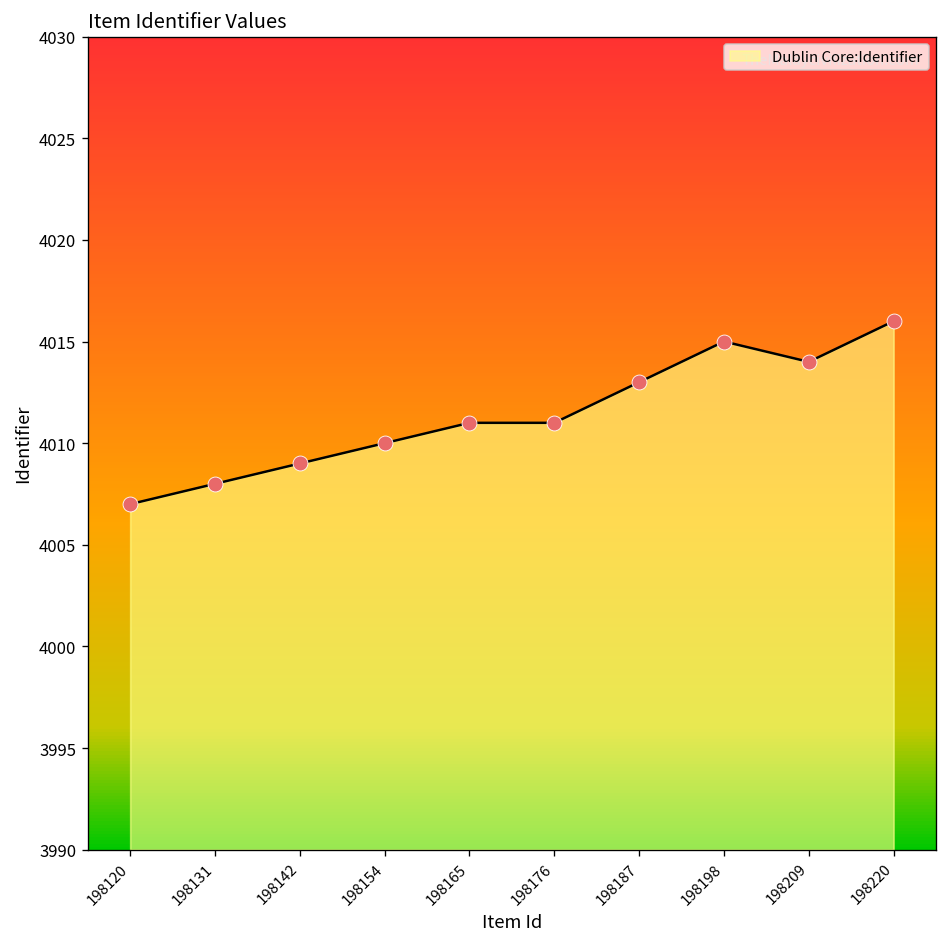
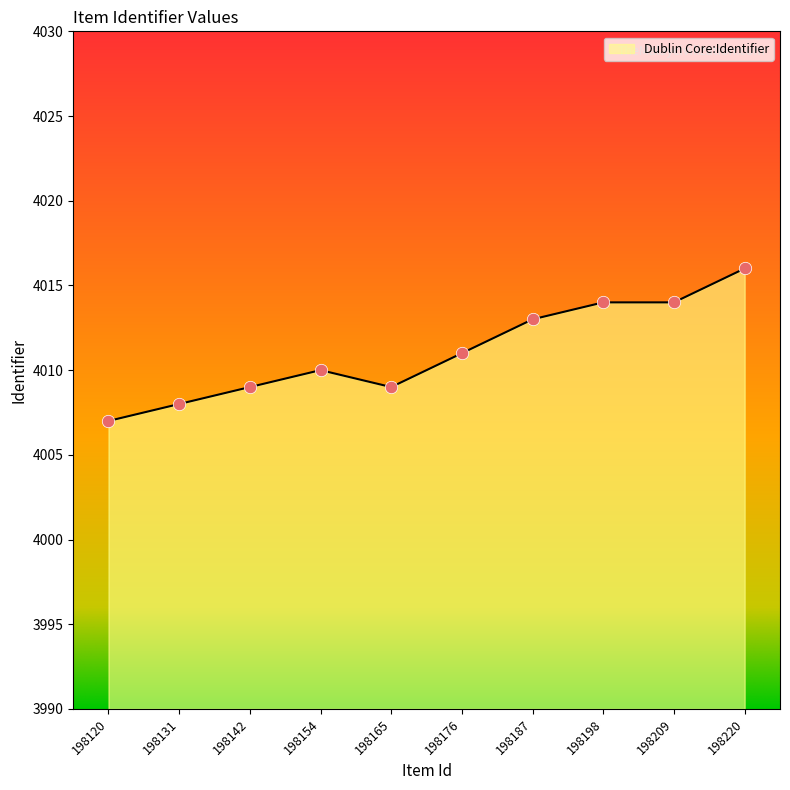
198165: 4011 -> 4009
198198: 4015 -> 4014
